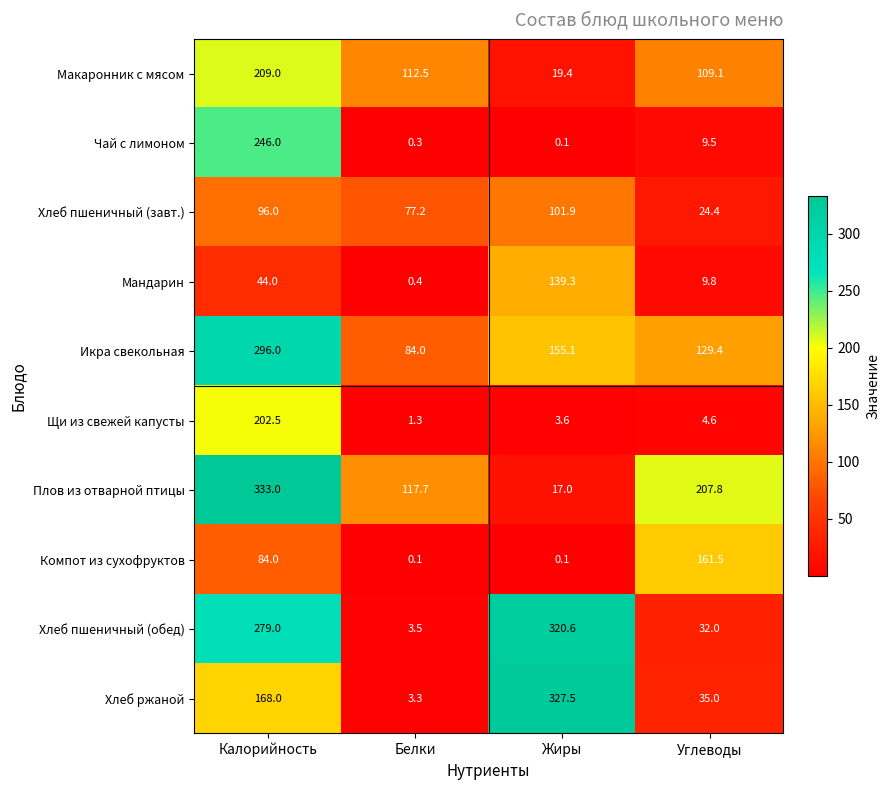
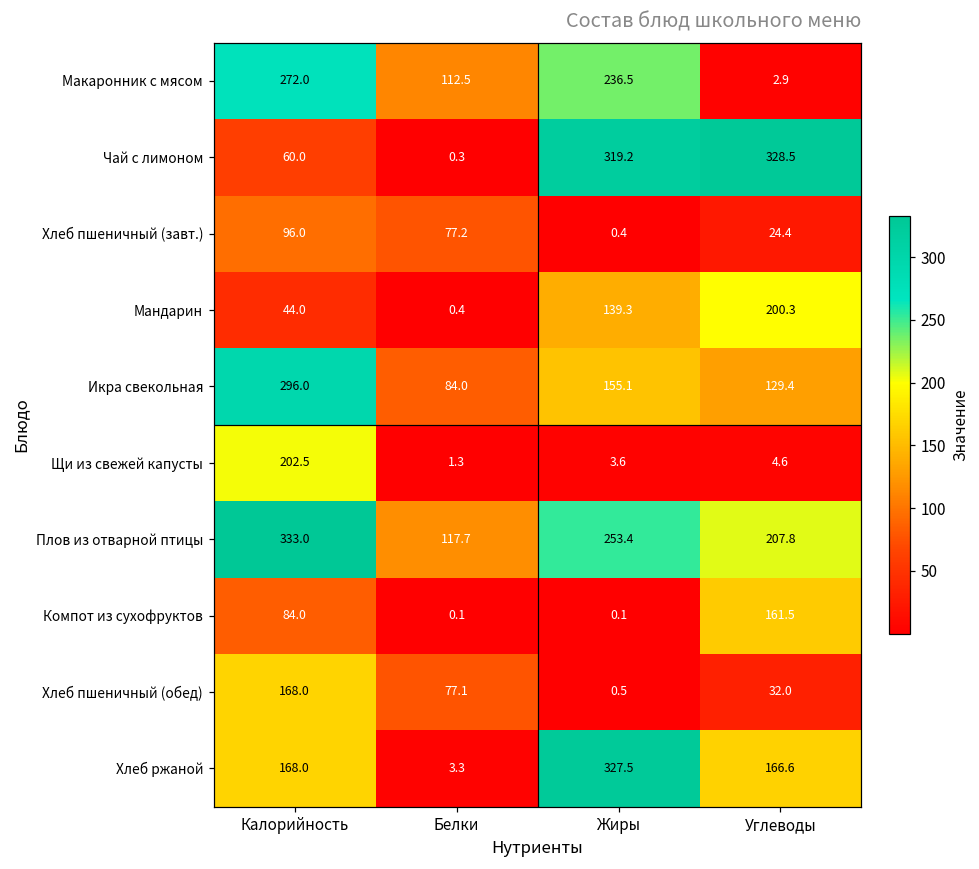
Макаронник с мясом, Калорийность: 209.0 -> 272.0
Макаронник с мясом, Жиры: 19.4 -> 236.5
Макаронник с мясом, Углеводы: 109.1 -> 2.9
Чай с лимоном, Калорийность: 246.0 -> 60.0
Чай с лимоном, Жиры: 0.1 -> 319.2
Чай с лимоном, Углеводы: 9.5 -> 328.5
Хлеб пшеничный (завт.), Жиры: 101.9 -> 0.4
Мандарин, Углеводы: 9.8 -> 200.3
Плов из отварной птицы, Жиры: 17.0 -> 253.4
Хлеб пшеничный (обед), Калорийность: 279.0 -> 168.0
Хлеб пшеничный (обед), Белки: 3.5 -> 77.1
Хлеб пшеничный (обед), Жиры: 320.6 -> 0.5
Хлеб ржаной, Углеводы: 35.0 -> 166.6
